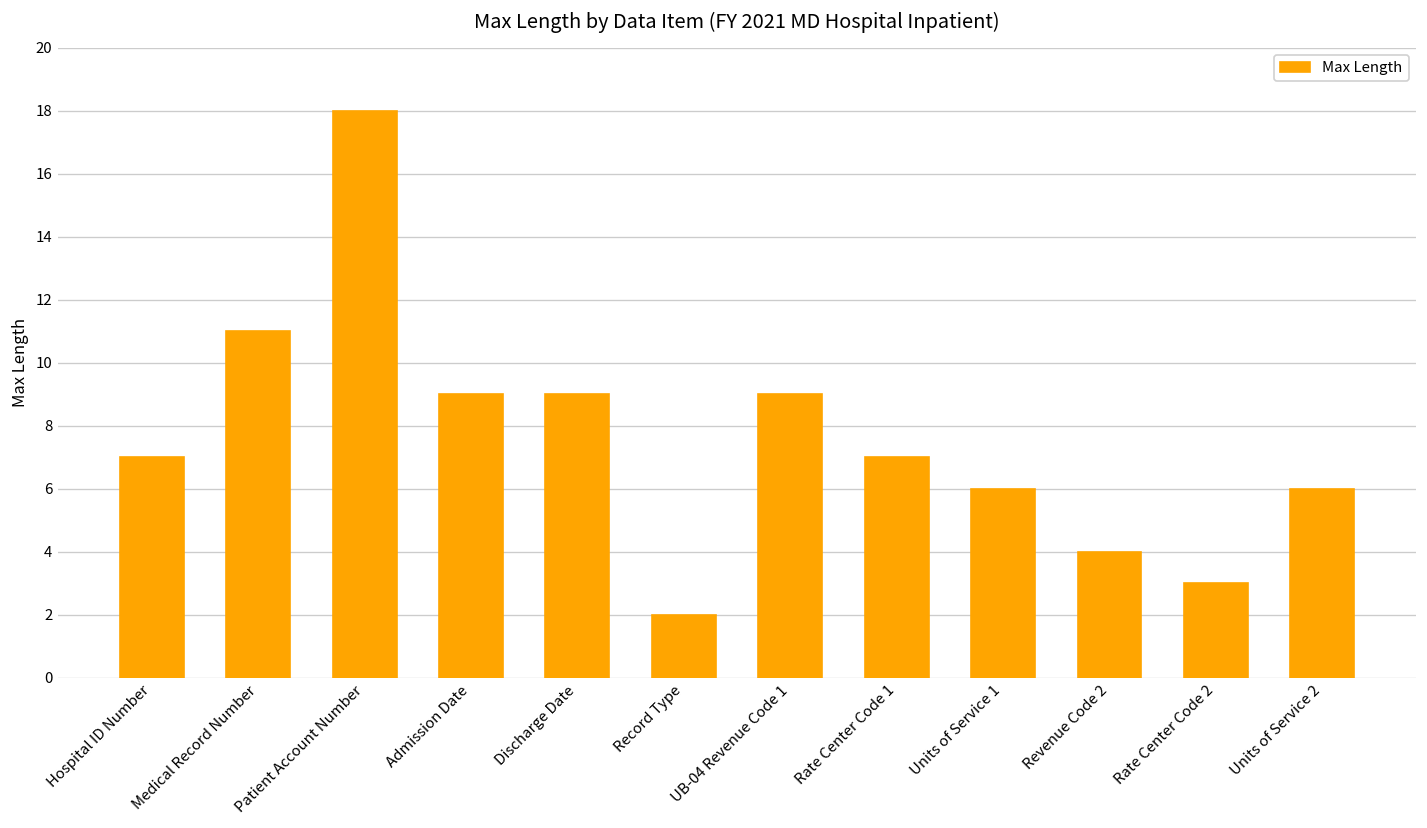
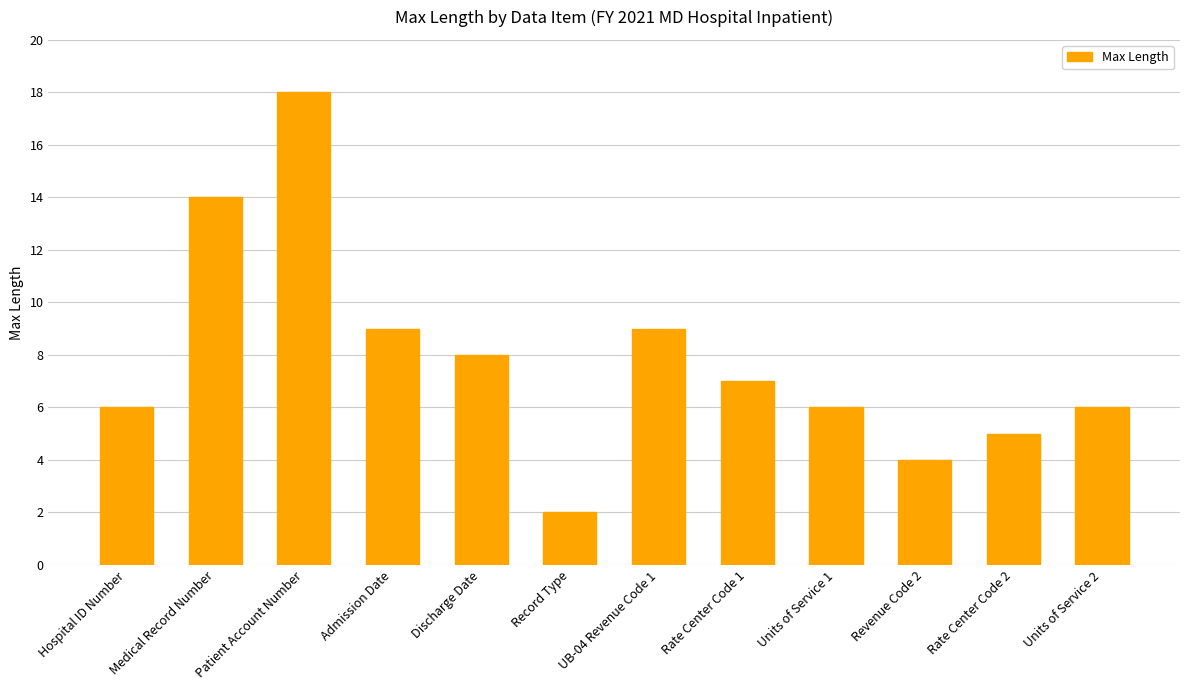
Hospital ID Number: 7 -> 6
Medical Record Number: 11 -> 14
Discharge Date: 9 -> 8
Rate Center Code 2: 3 -> 5
